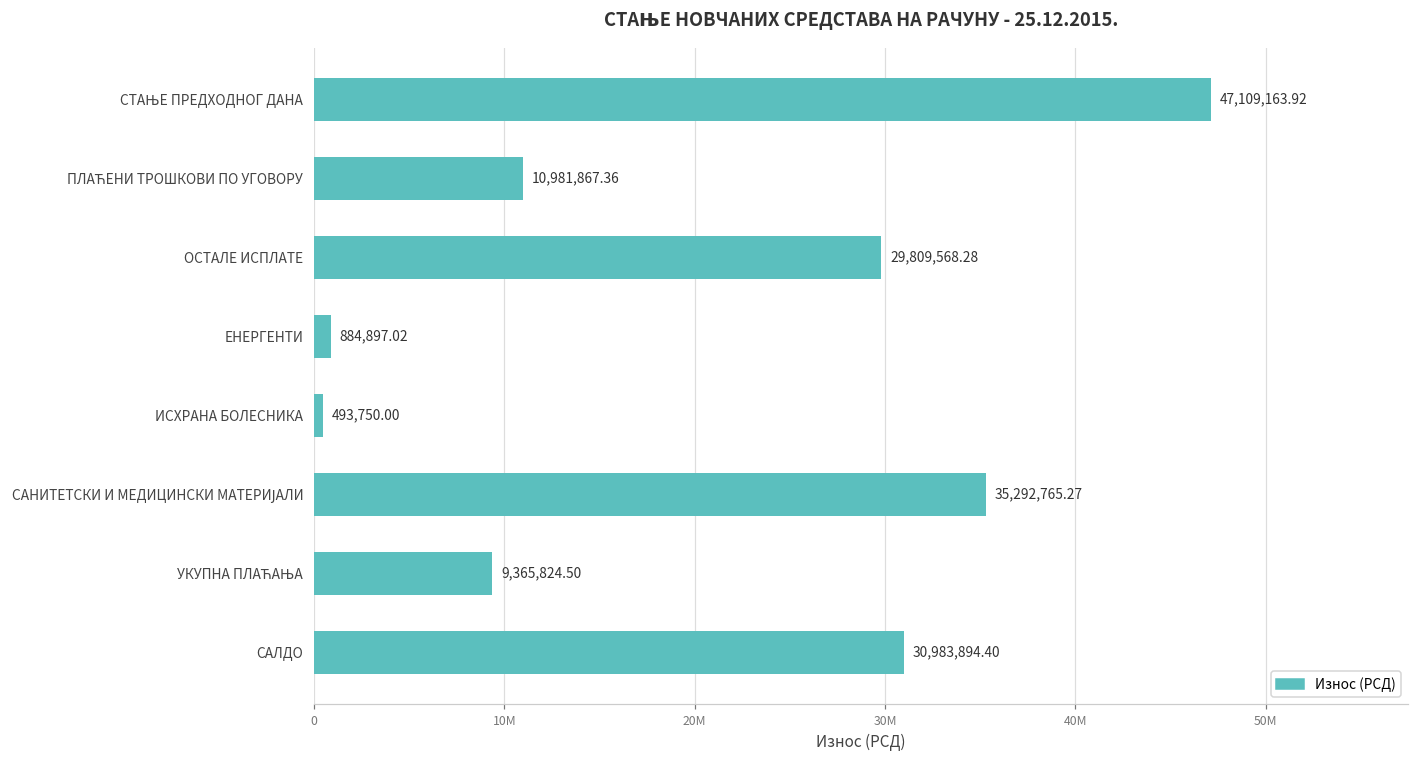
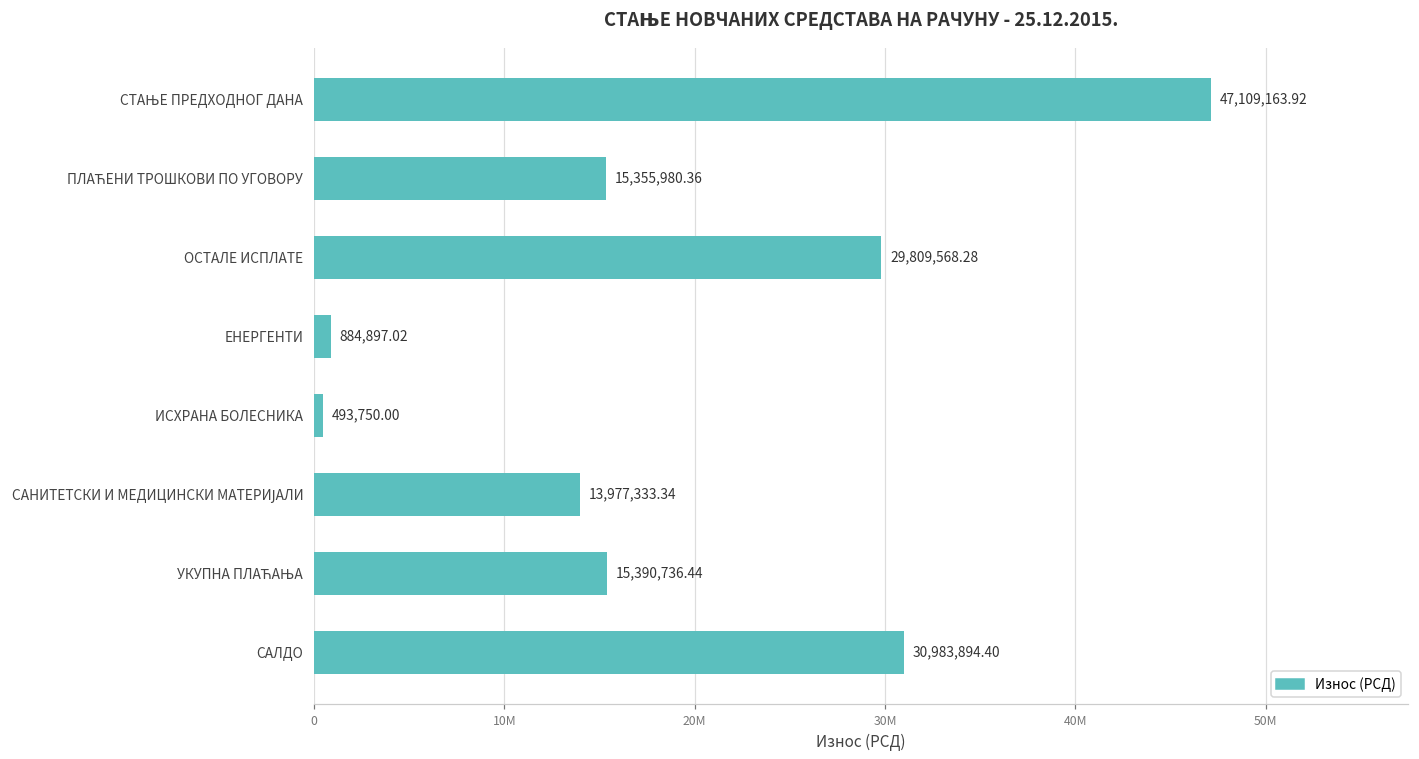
ПЛАЋЕНИ ТРОШКОВИ ПО УГОВОРУ: 10,981,867.36 -> 15,355,980.36
САНИТЕТСКИ И МЕДИЦИНСКИ МАТЕРИЈАЛИ: 35,292,765.27 -> 13,977,333.34
УКУПНА ПЛАЋАЊА: 9,365,824.50 -> 15,390,736.44
